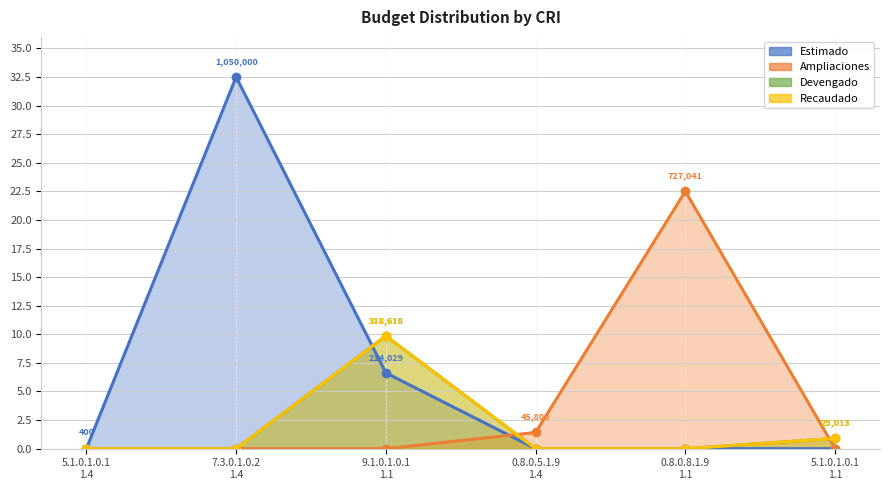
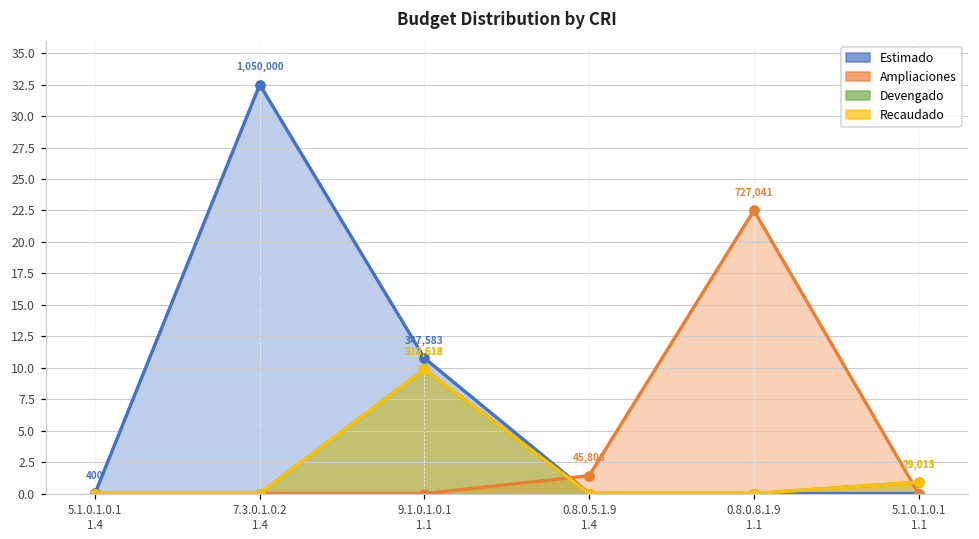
Estimado, 9.1.0.1.0.1 1.1: 214,029 -> 347,583
